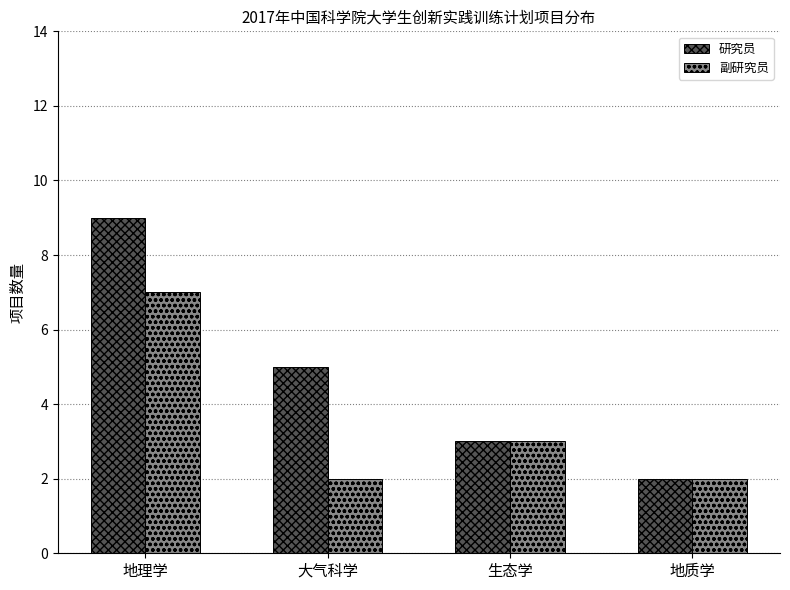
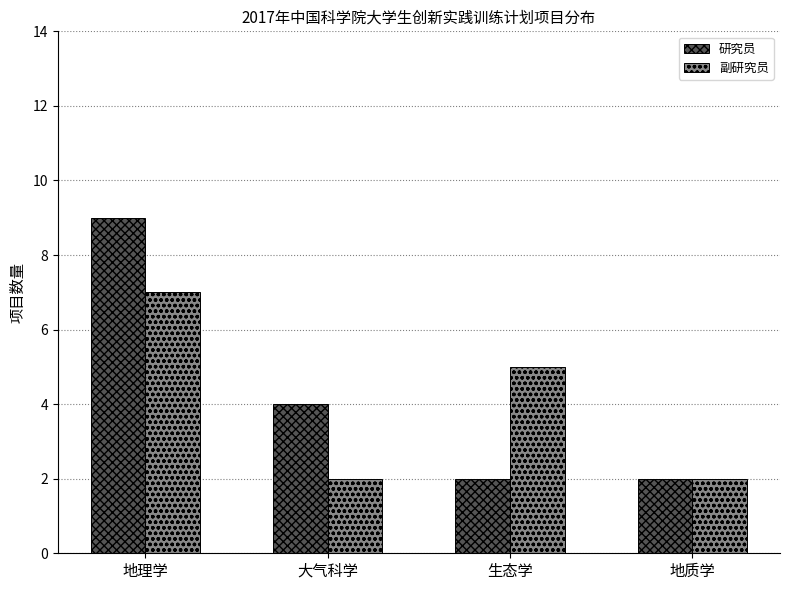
研究员, 大气科学: 5 -> 4
研究员, 生态学: 3 -> 2
副研究员, 生态学: 3 -> 5
